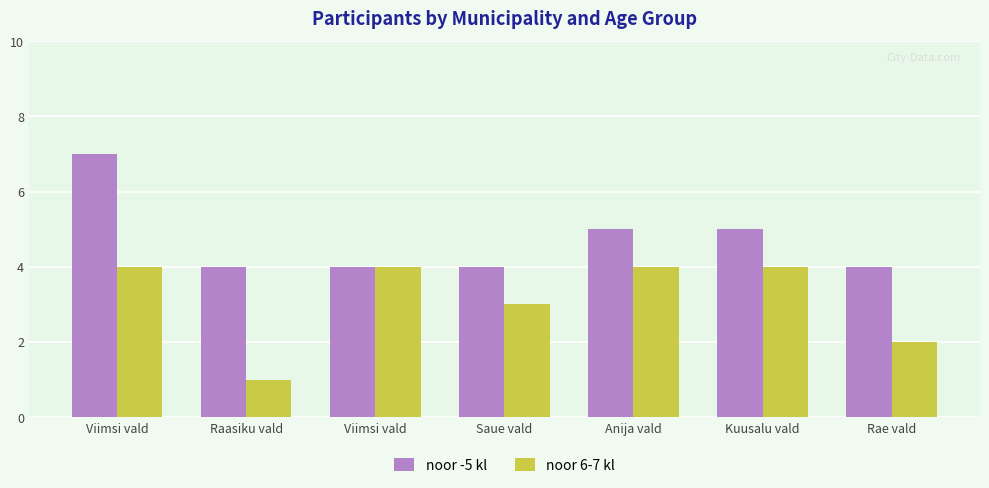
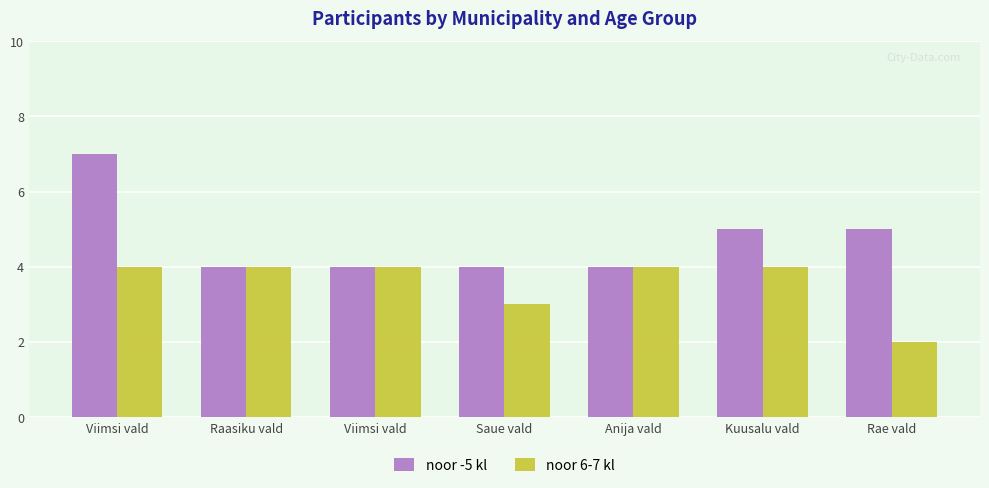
noor 6-7 kl, Raasiku vald: 1 -> 4
noor -5 kl, Anija vald: 5 -> 4
noor -5 kl, Rae vald: 4 -> 5
